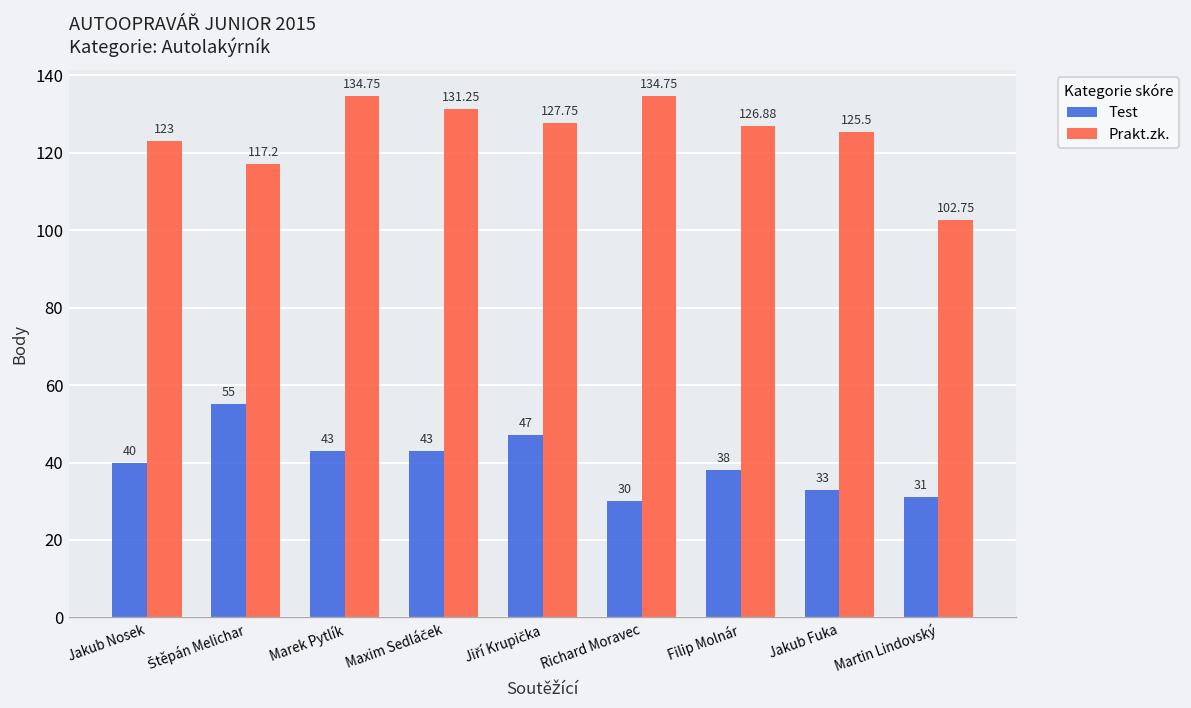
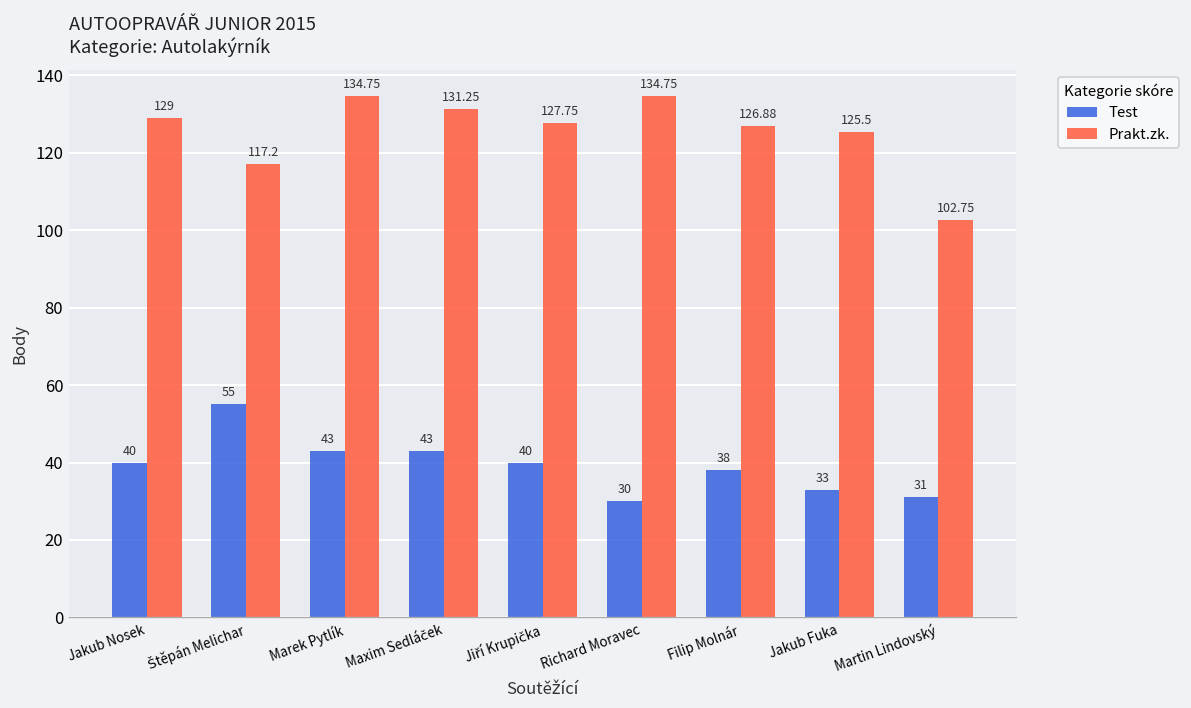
Prakt.zk., Jakub Nosek: 123 -> 129
Test, Jiří Krupička: 47 -> 40
